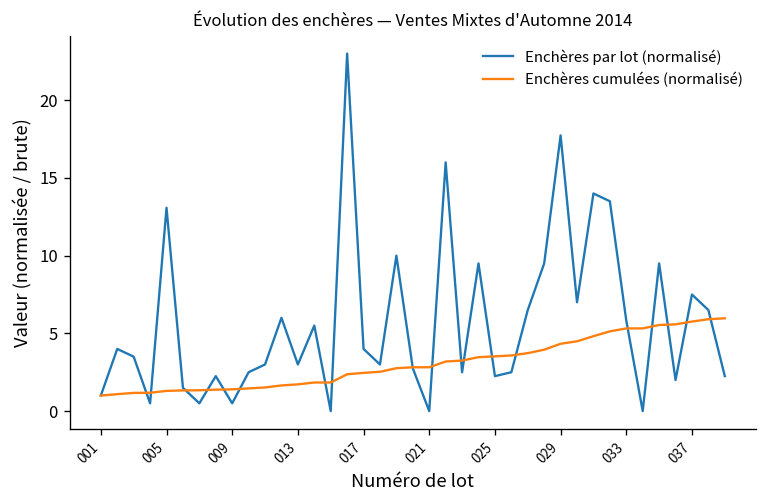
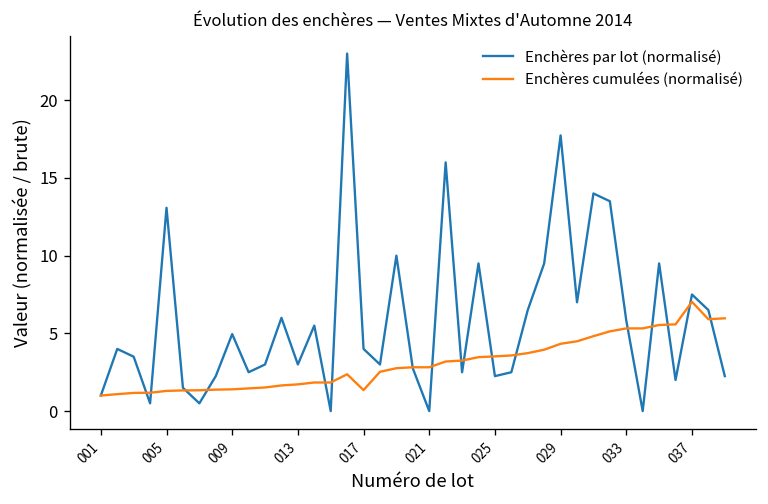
Enchères par lot (normalisé), 009: 0.5 -> 5.0
Enchères cumulées (normalisé), 017: 2.5 -> 1.4
Enchères cumulées (normalisé), 037: 5.8 -> 7.0
